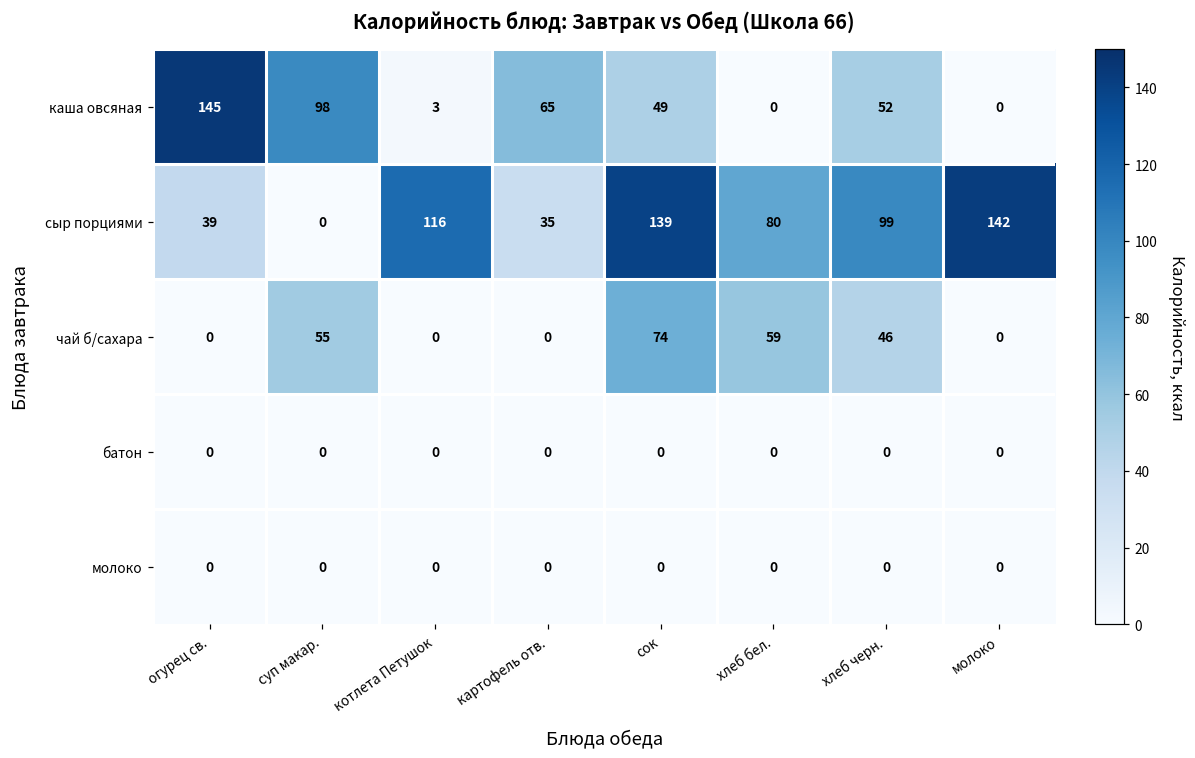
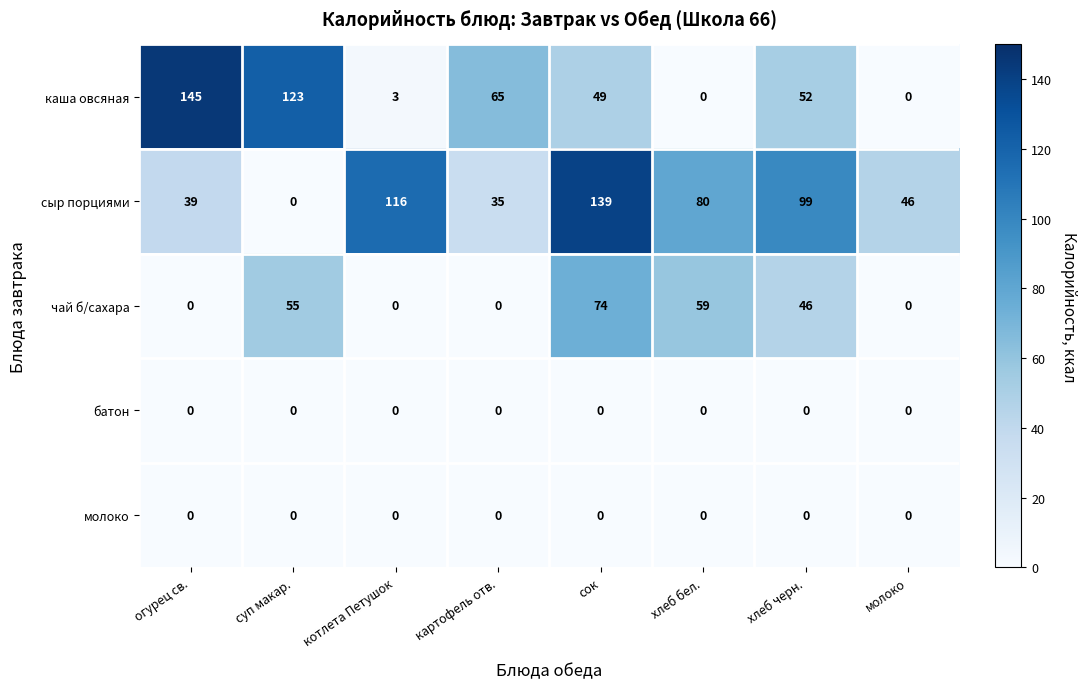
каша овсяная, суп макар.: 98 -> 123
сыр порциями, молоко: 142 -> 46
